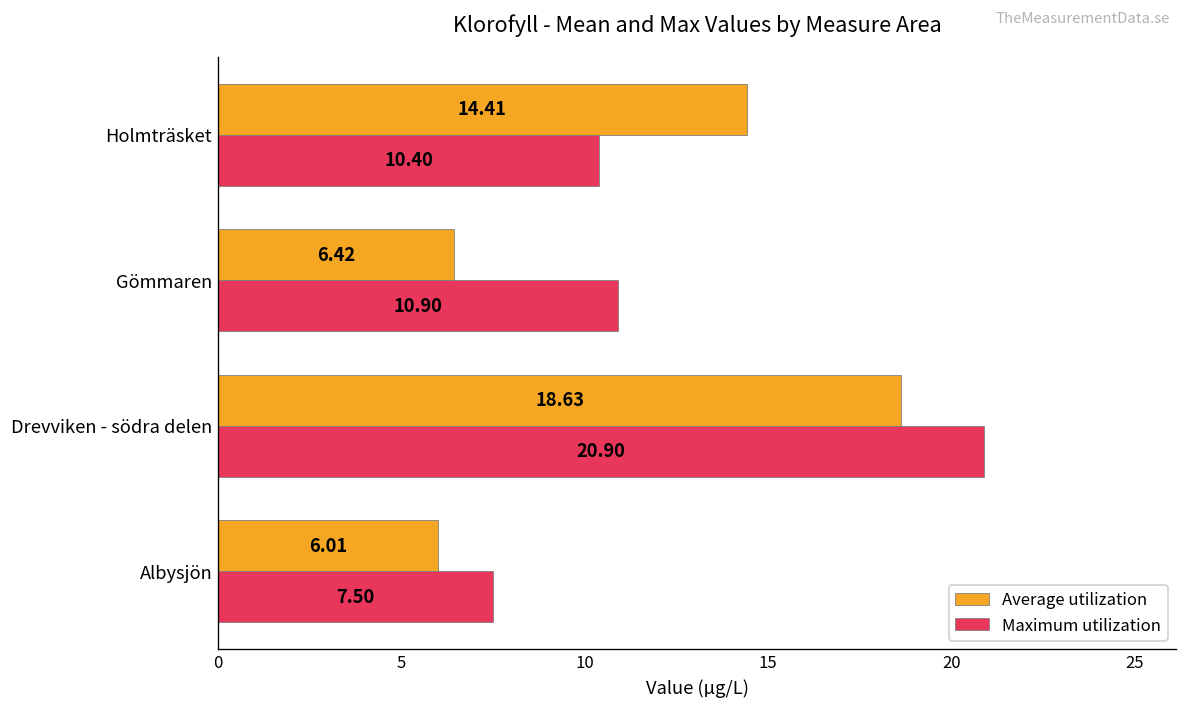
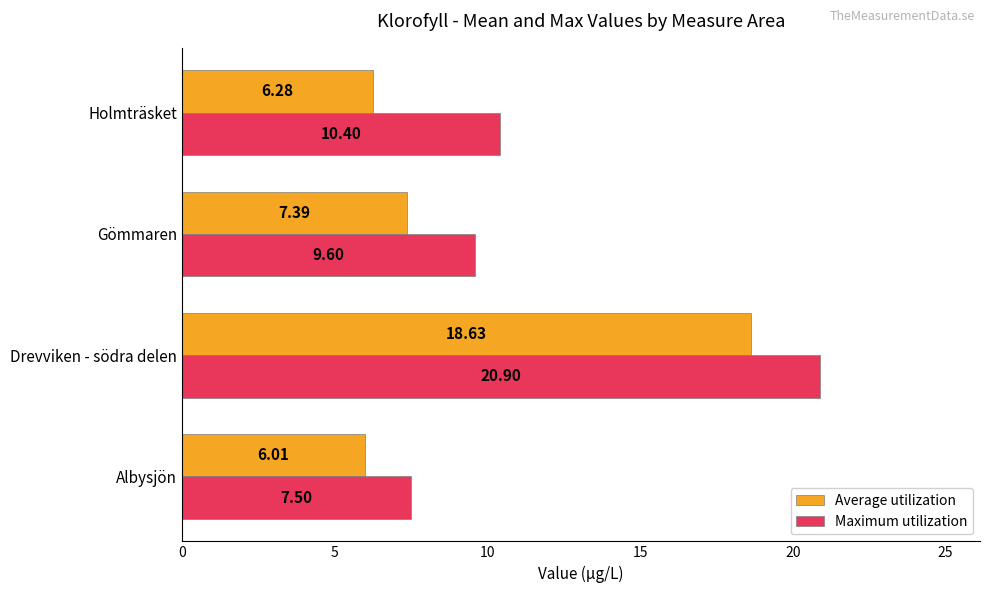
Average utilization, Holmträsket: 14.41 -> 6.28
Average utilization, Gömmaren: 6.42 -> 7.39
Maximum utilization, Gömmaren: 10.90 -> 9.60
